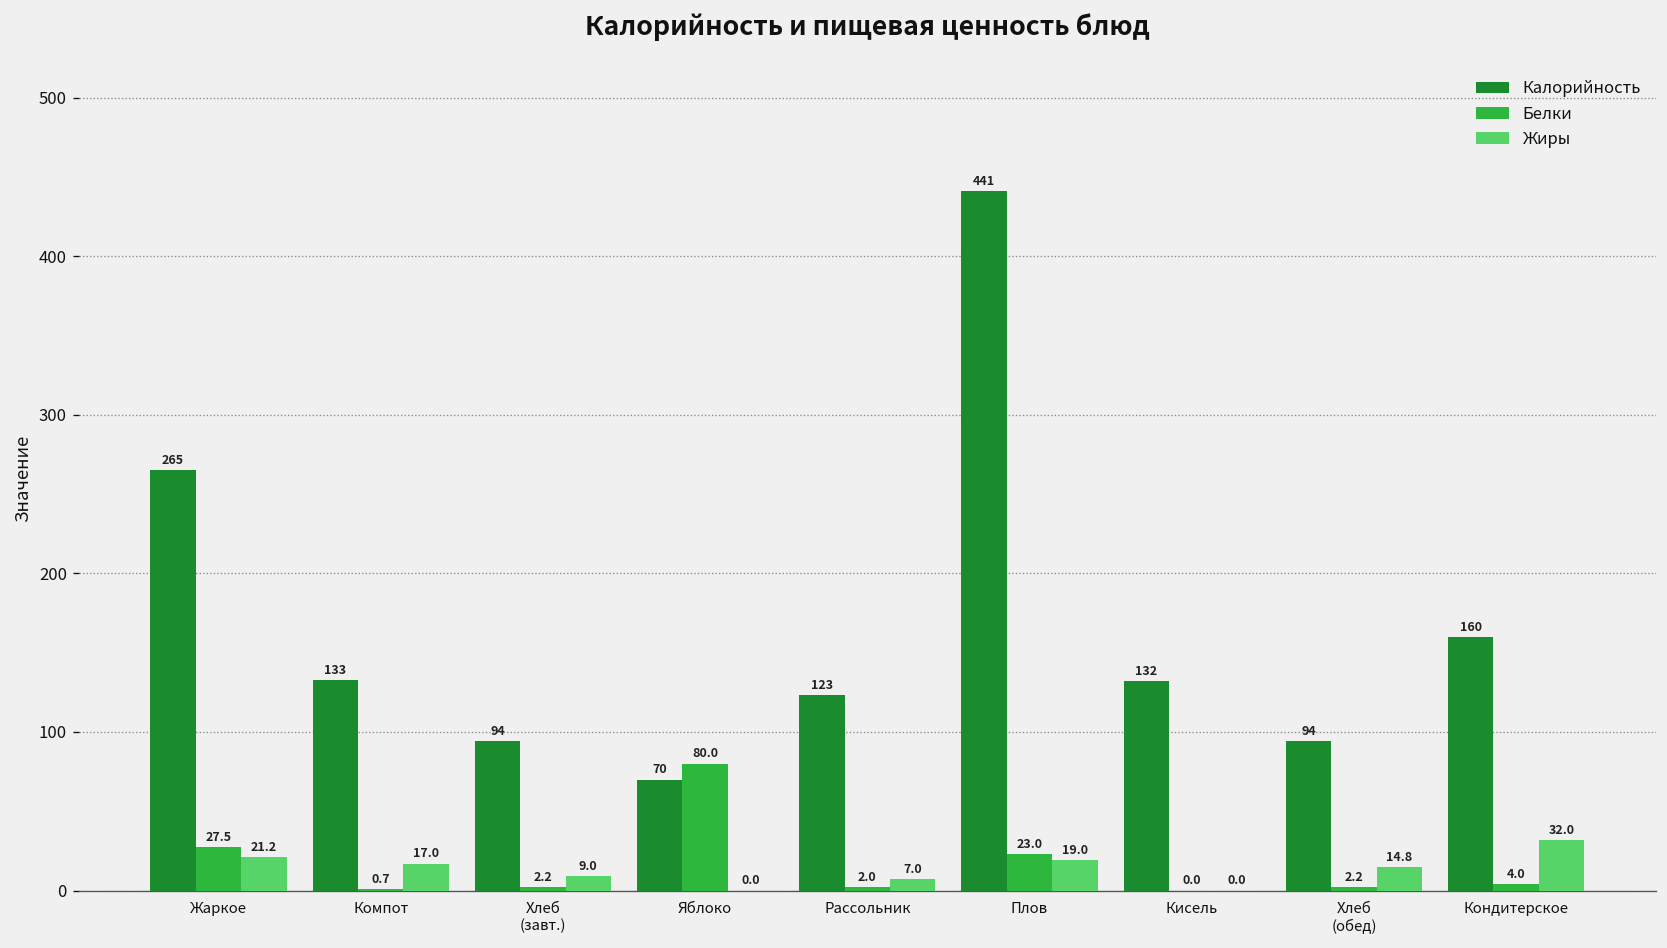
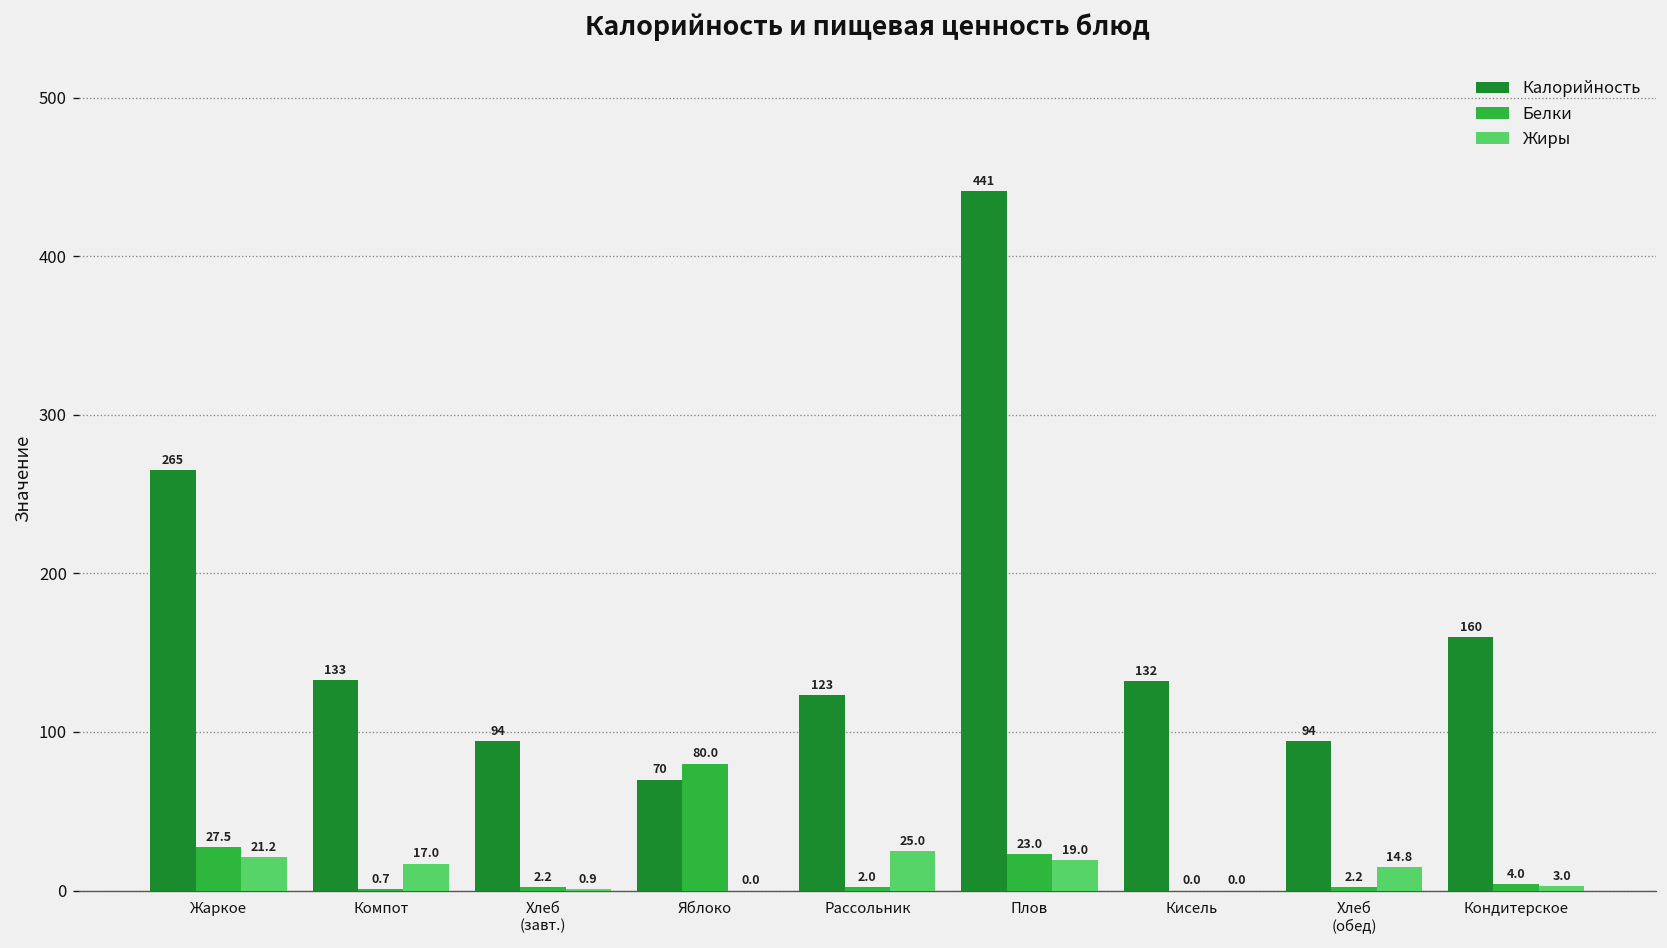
Жиры, Хлеб (завт.): 9.0 -> 0.9
Жиры, Рассольник: 7.0 -> 25.0
Жиры, Кондитерское: 32.0 -> 3.0
